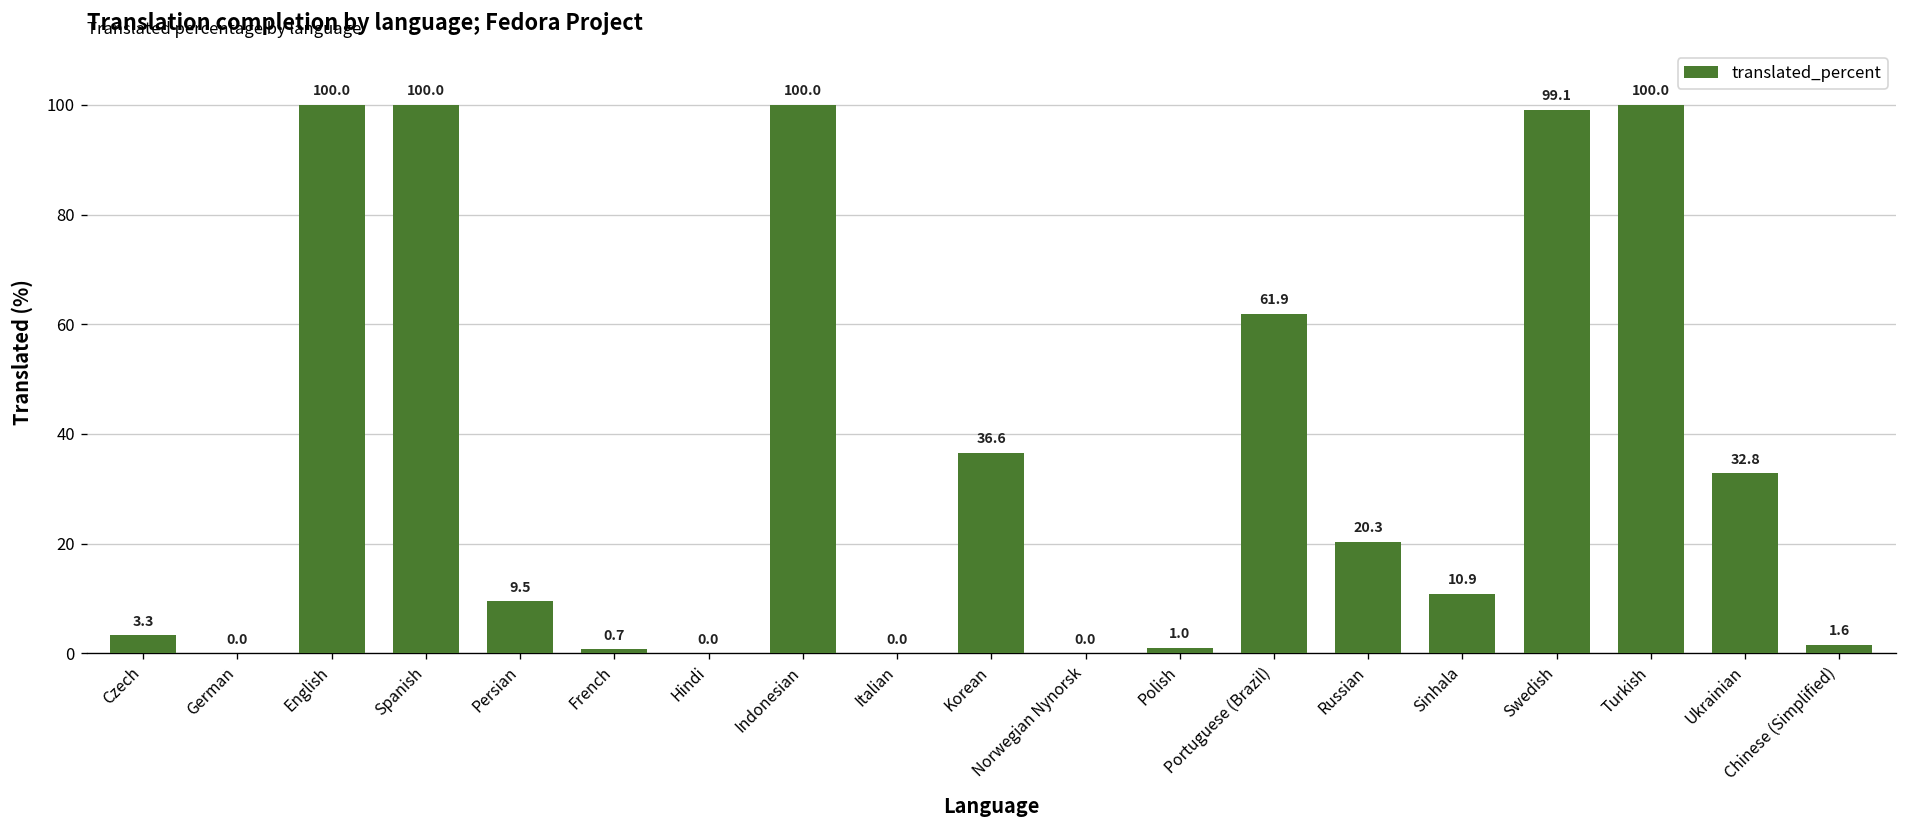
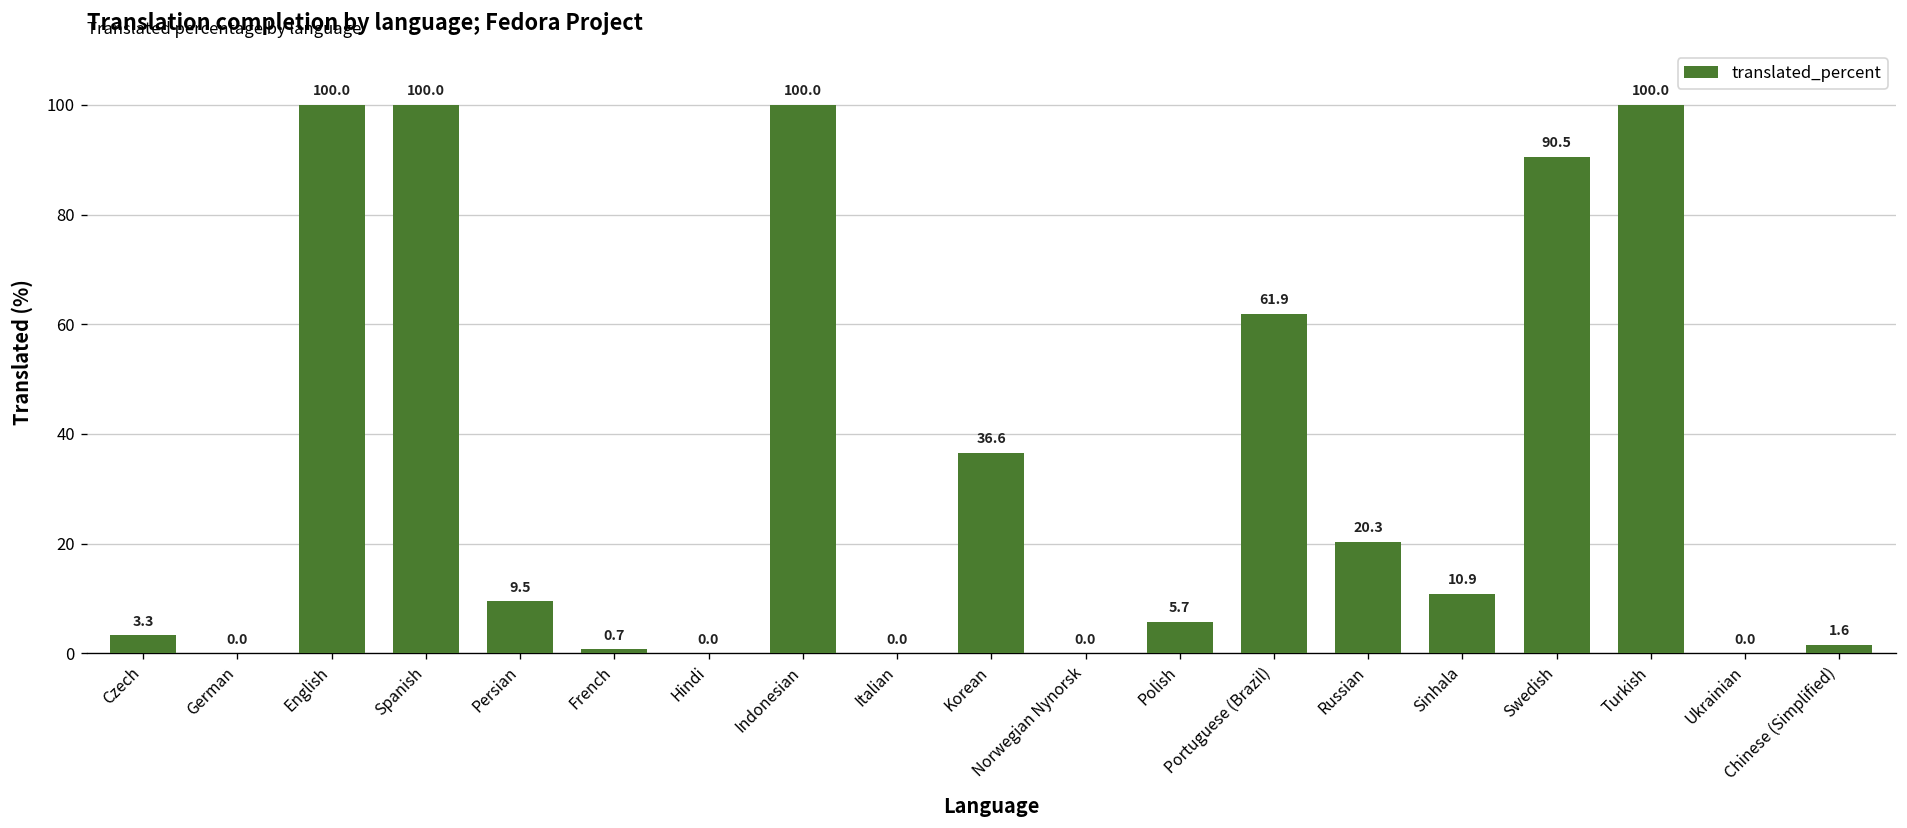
Polish: 1.0 -> 5.7
Swedish: 99.1 -> 90.5
Ukrainian: 32.8 -> 0.0
